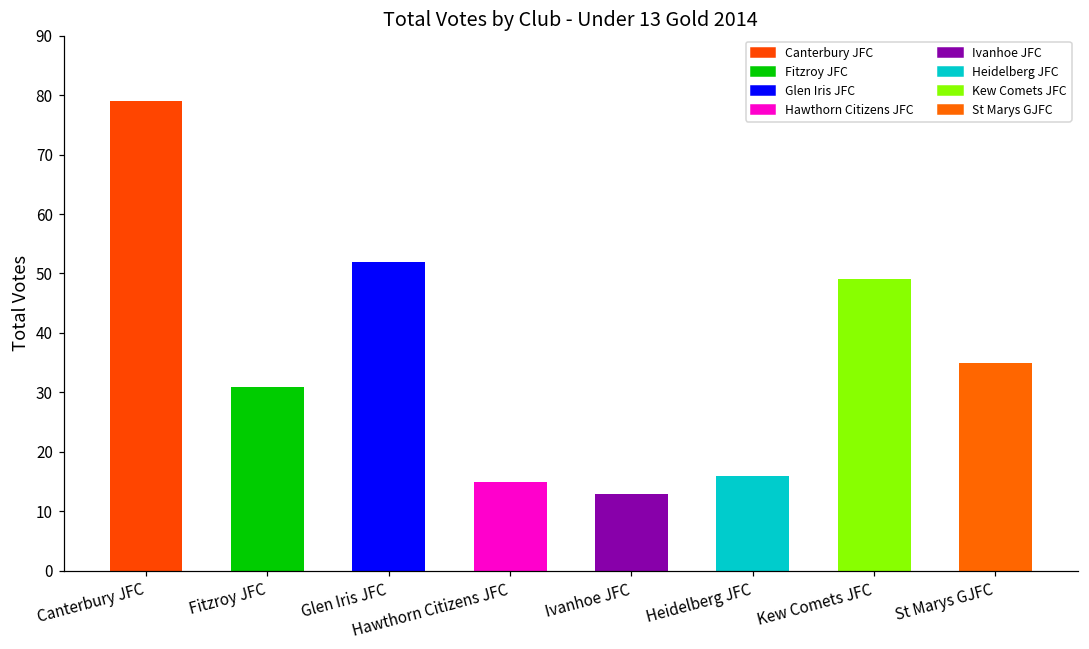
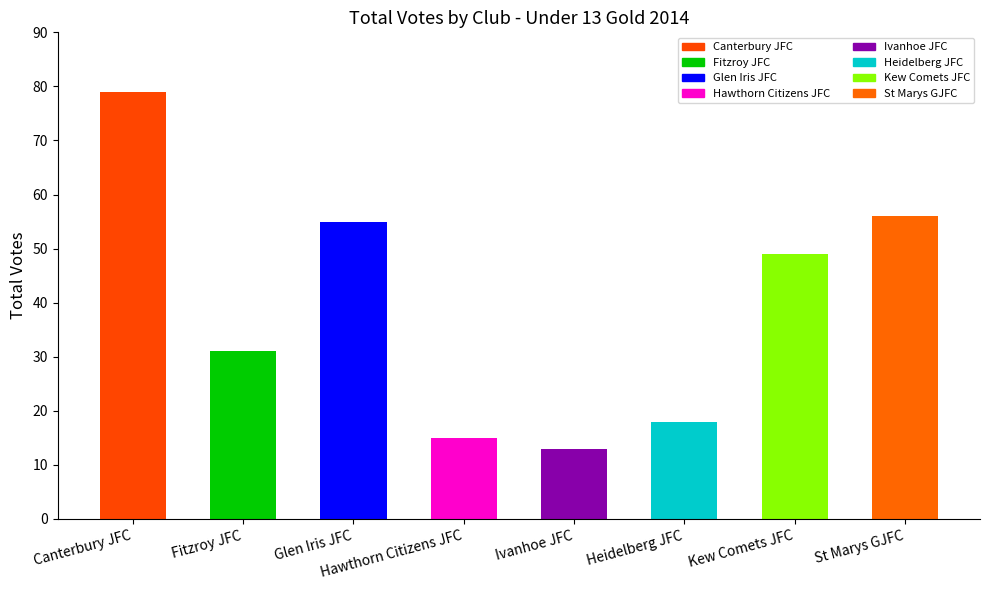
Glen Iris JFC: 52 -> 55
Heidelberg JFC: 16 -> 18
St Marys GJFC: 35 -> 56
